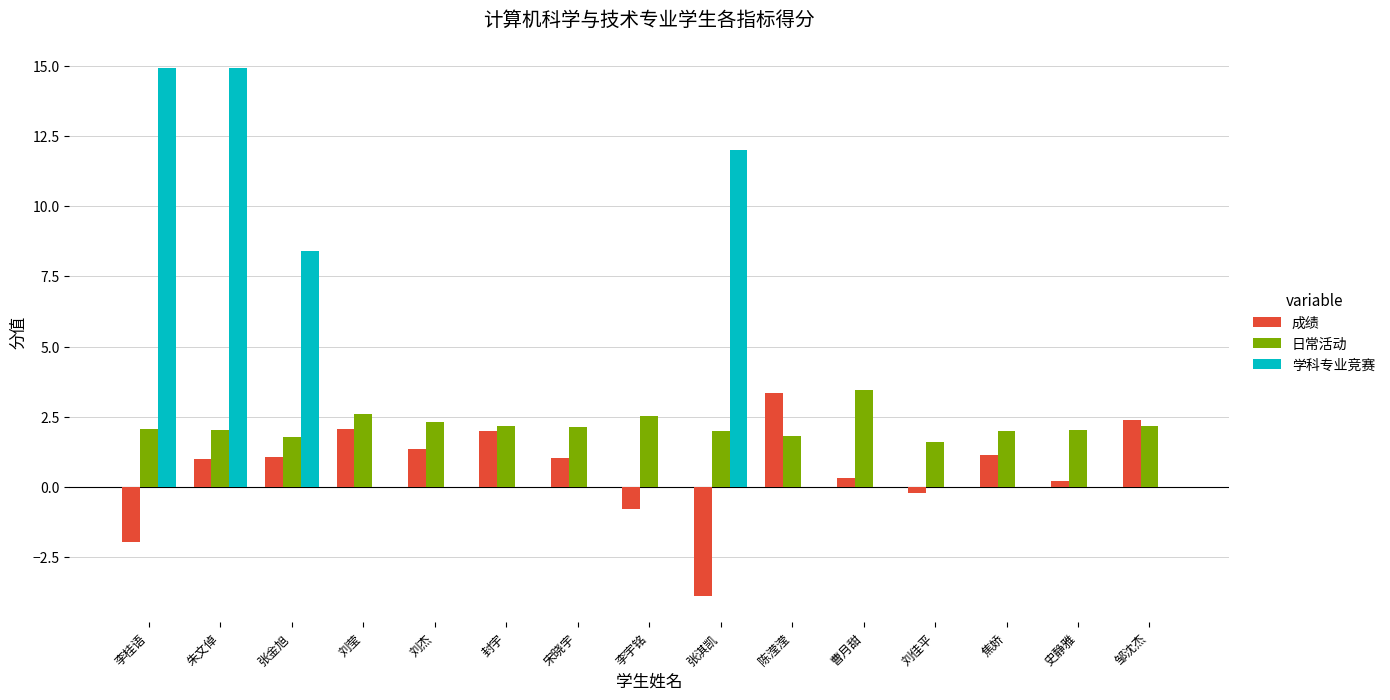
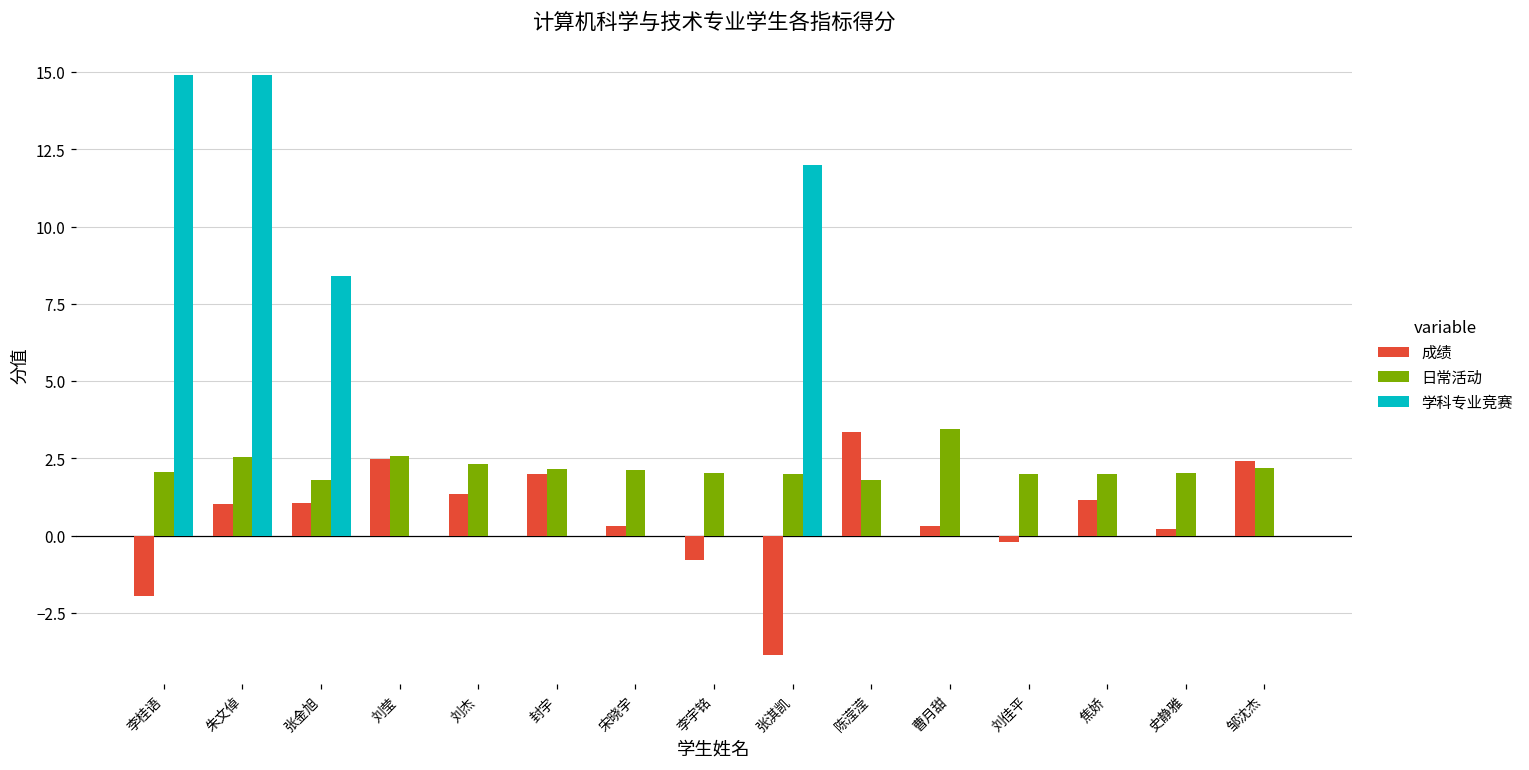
日常活动, 朱文倬: 2.0 -> 2.5
成绩, 刘莹: 2.1 -> 2.5
成绩, 宋晓宇: 1.0 -> 0.3
日常活动, 李宇铭: 2.5 -> 2.0
日常活动, 刘佳平: 1.6 -> 2.0
